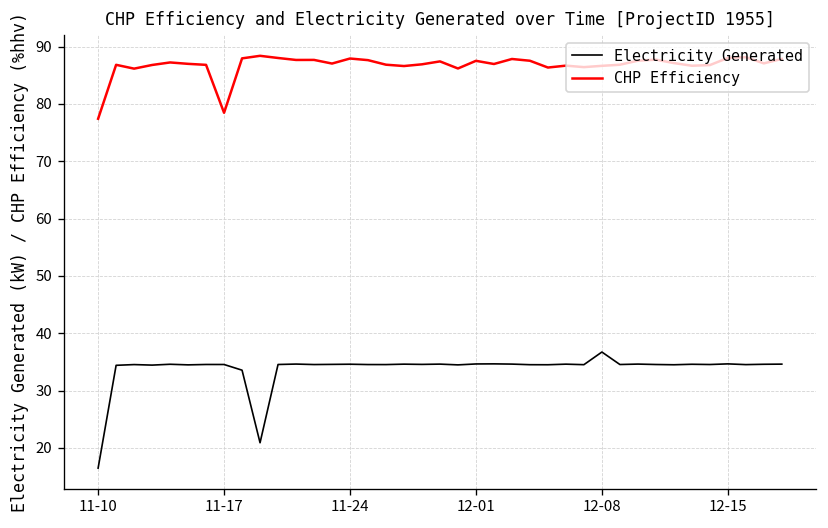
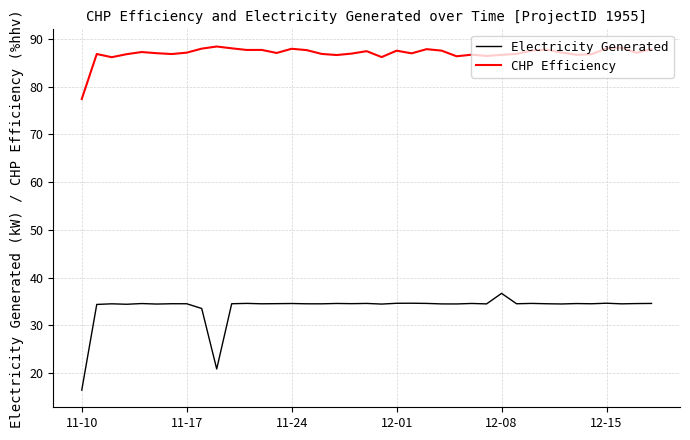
CHP Efficiency, 11-17: 78 -> 87
